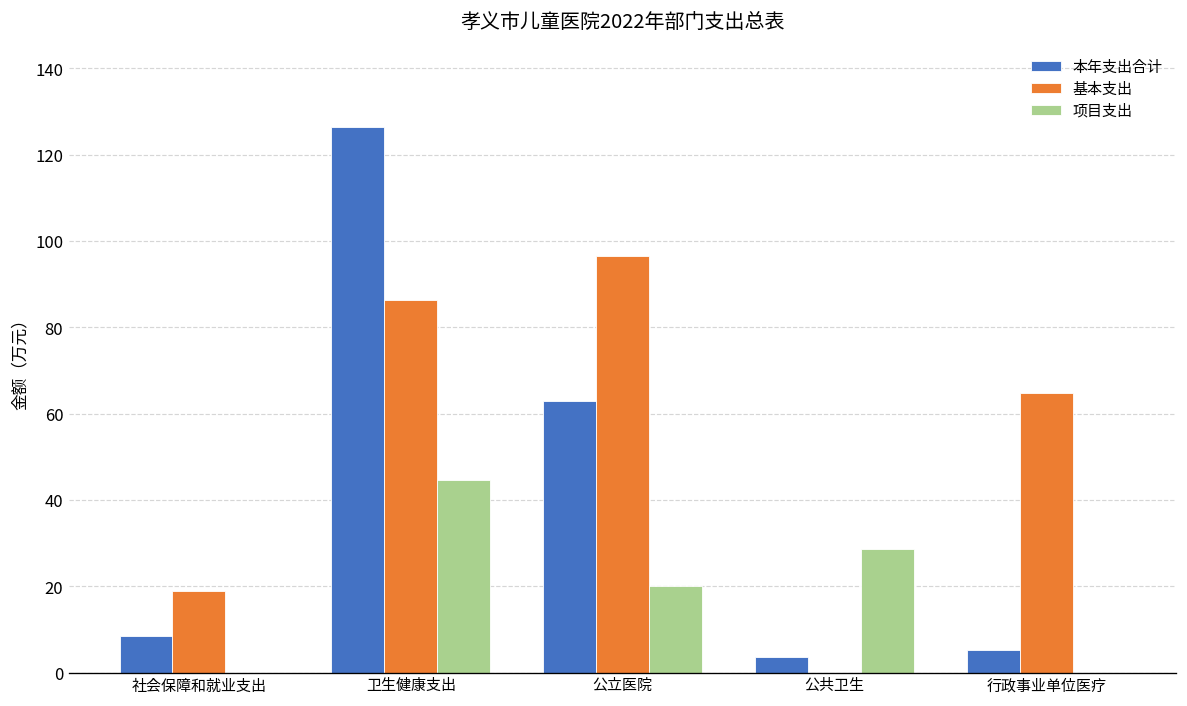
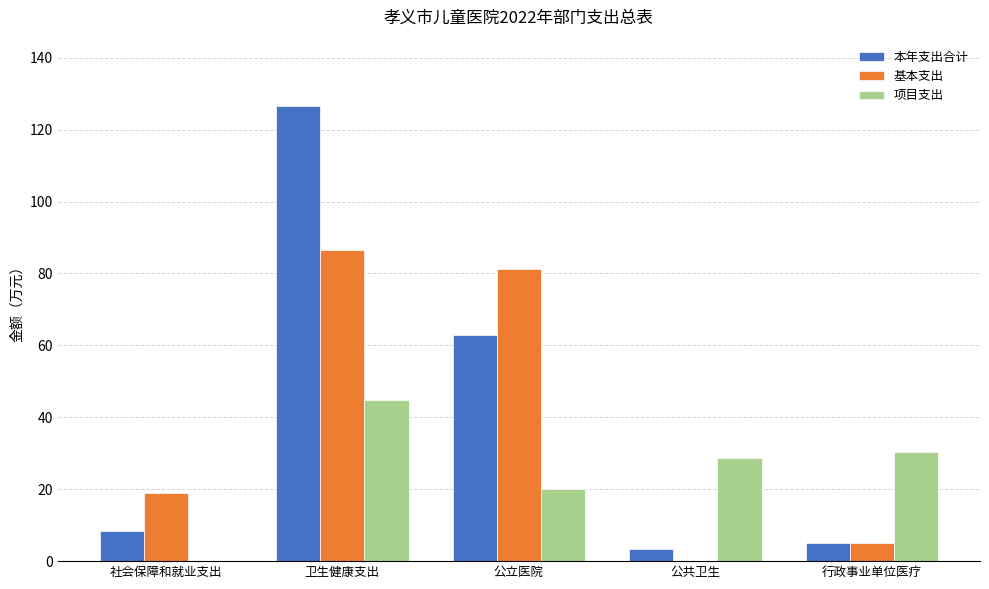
基本支出, 公立医院: 96 -> 81
基本支出, 行政事业单位医疗: 65 -> 5
项目支出, 行政事业单位医疗: 0 -> 30
